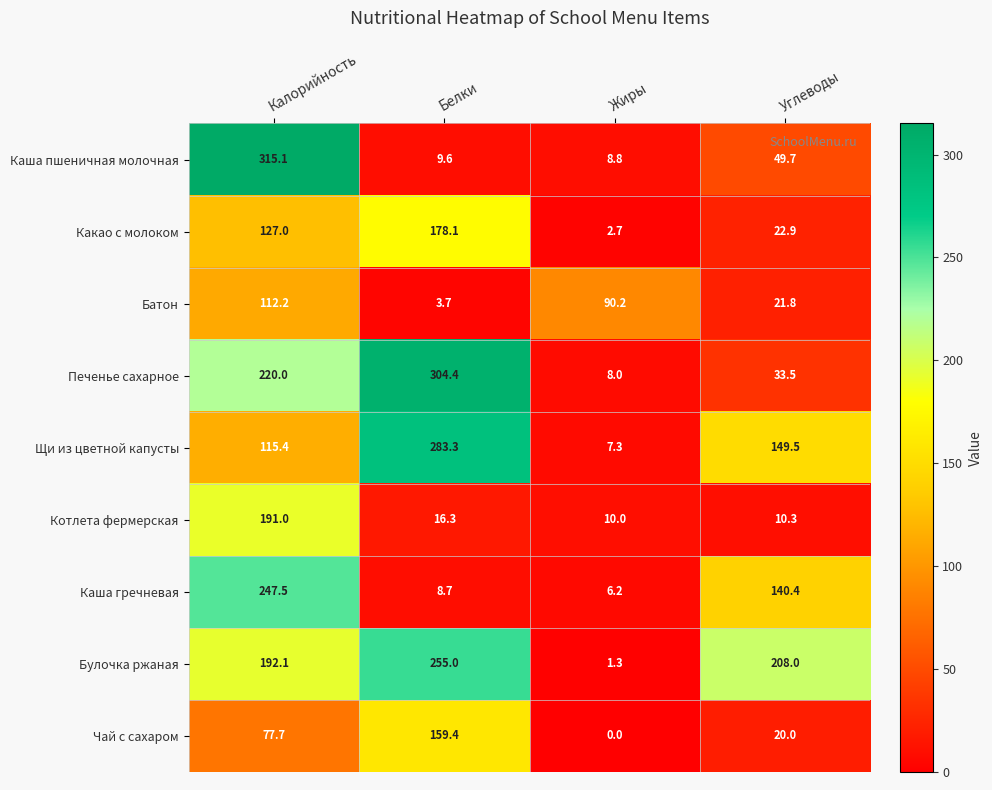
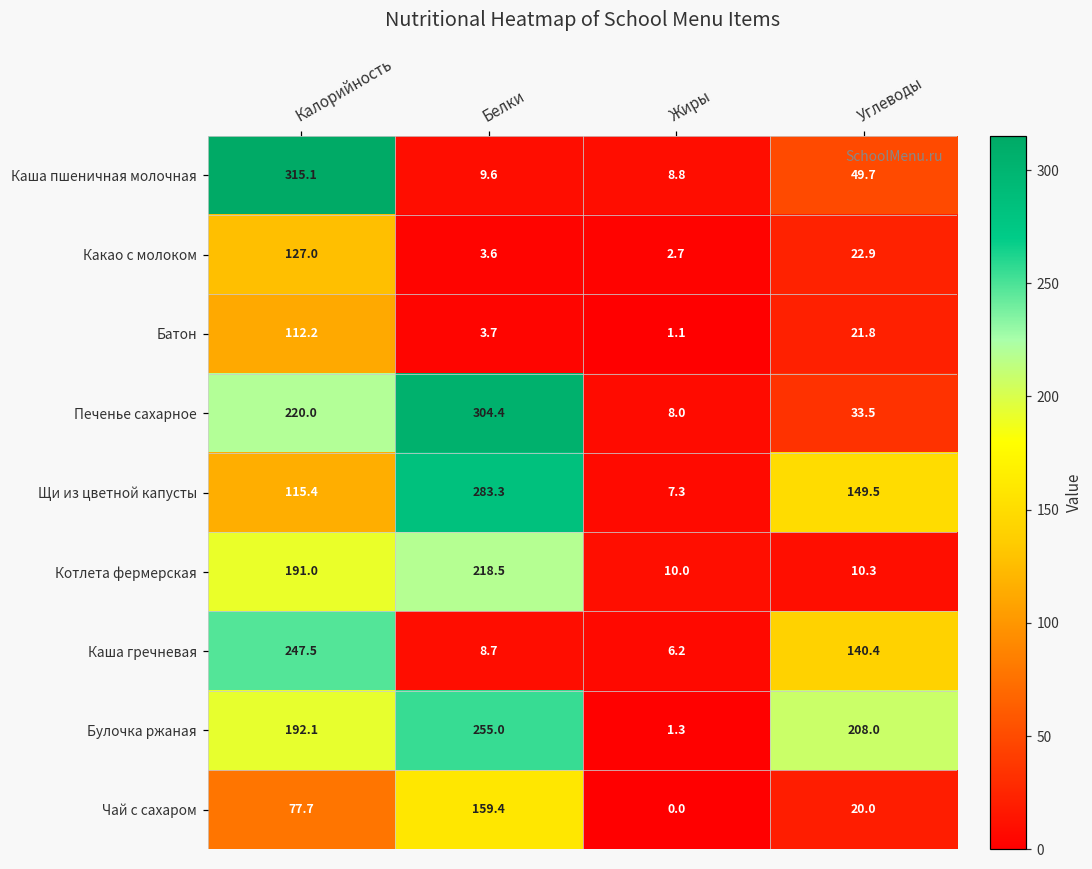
Какао с молоком, Белки: 178.1 -> 3.6
Батон, Жиры: 90.2 -> 1.1
Котлета фермерская, Белки: 16.3 -> 218.5
